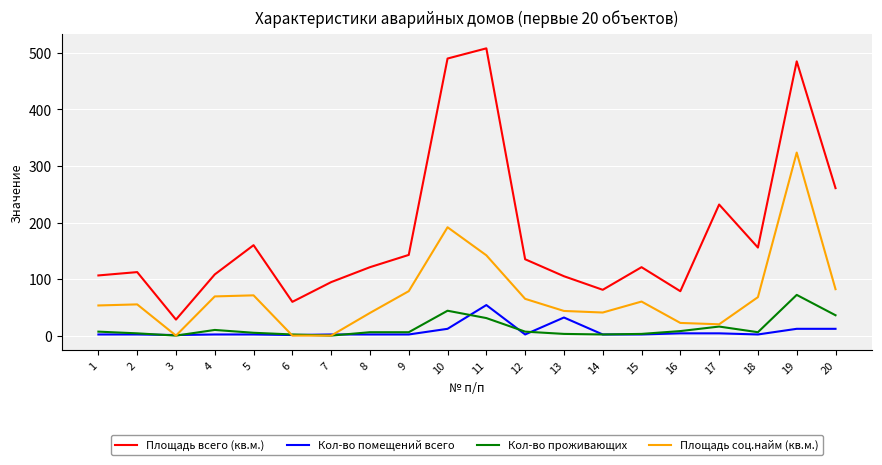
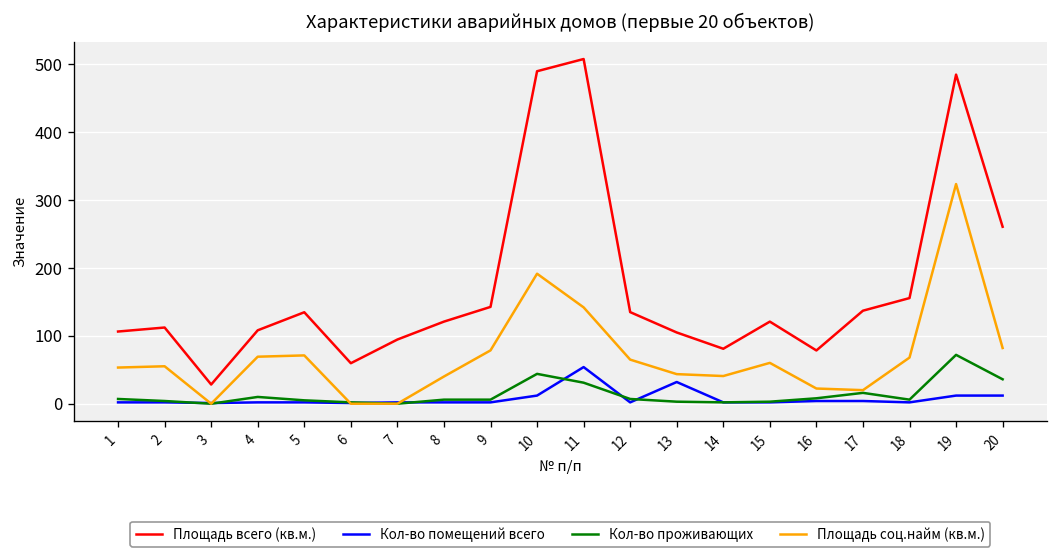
Площадь всего (кв.м.), 5: 160 -> 130
Площадь всего (кв.м.), 17: 230 -> 140
